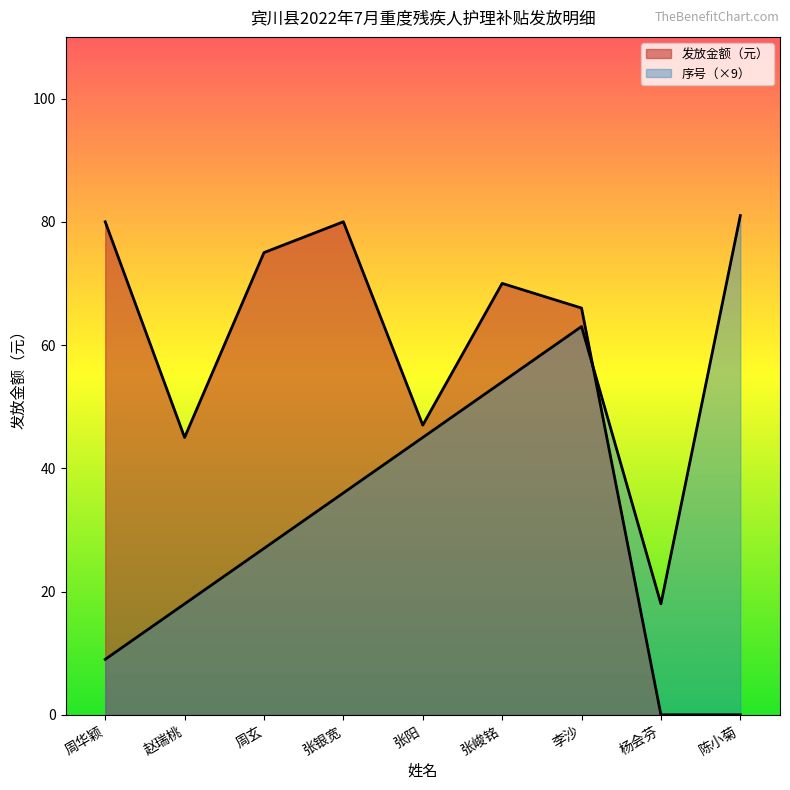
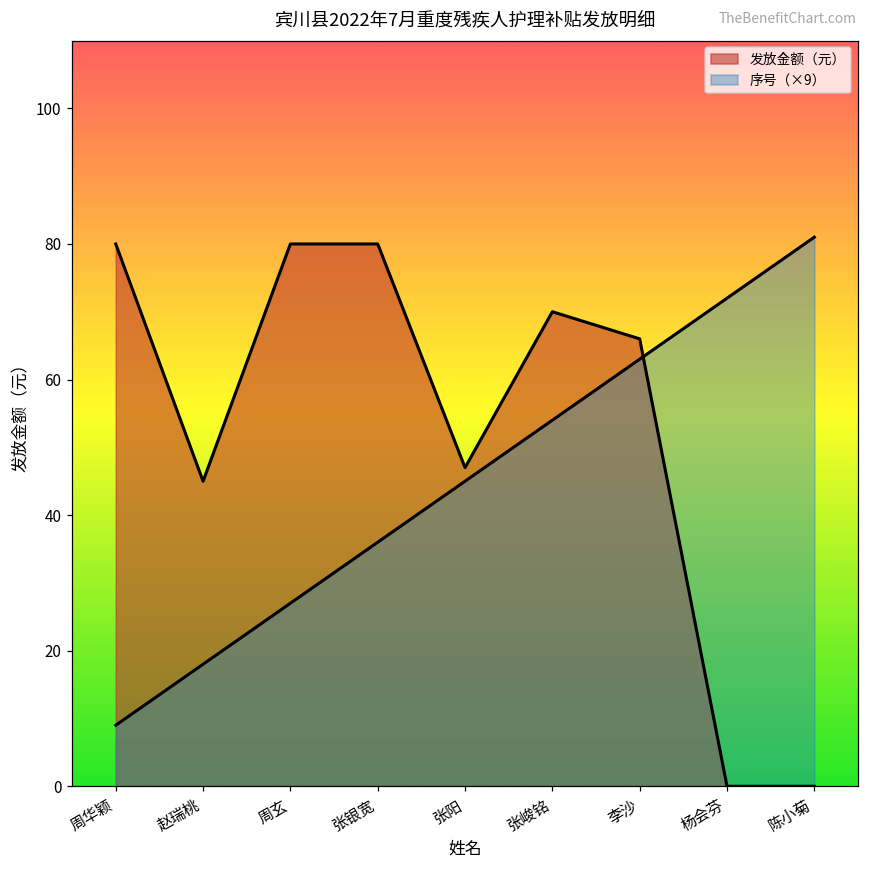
发放金额（元）, 周玄: 75 -> 80
序号（×9）, 杨会芬: 18 -> 72
